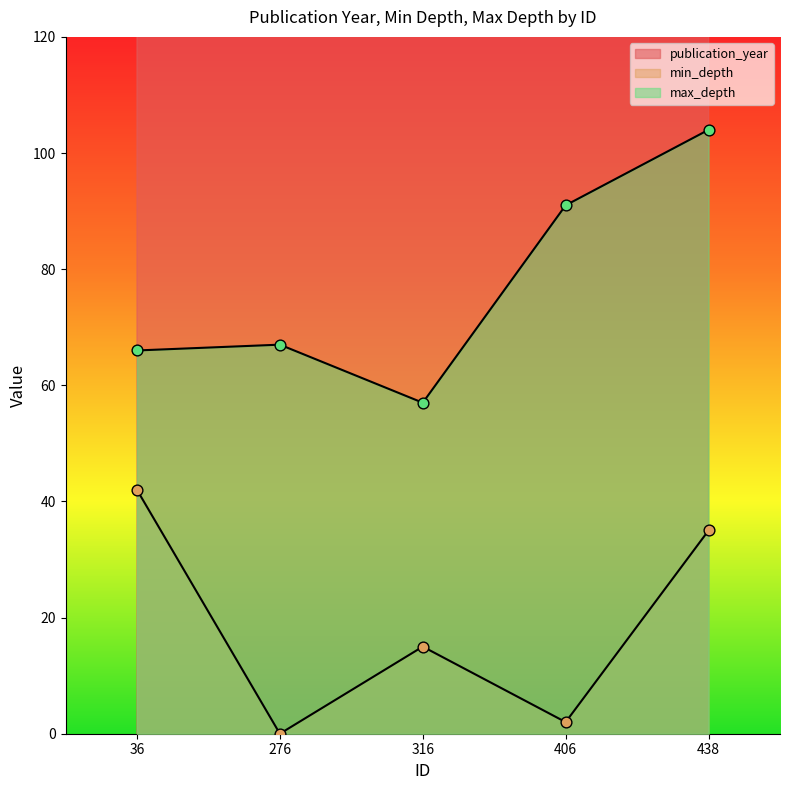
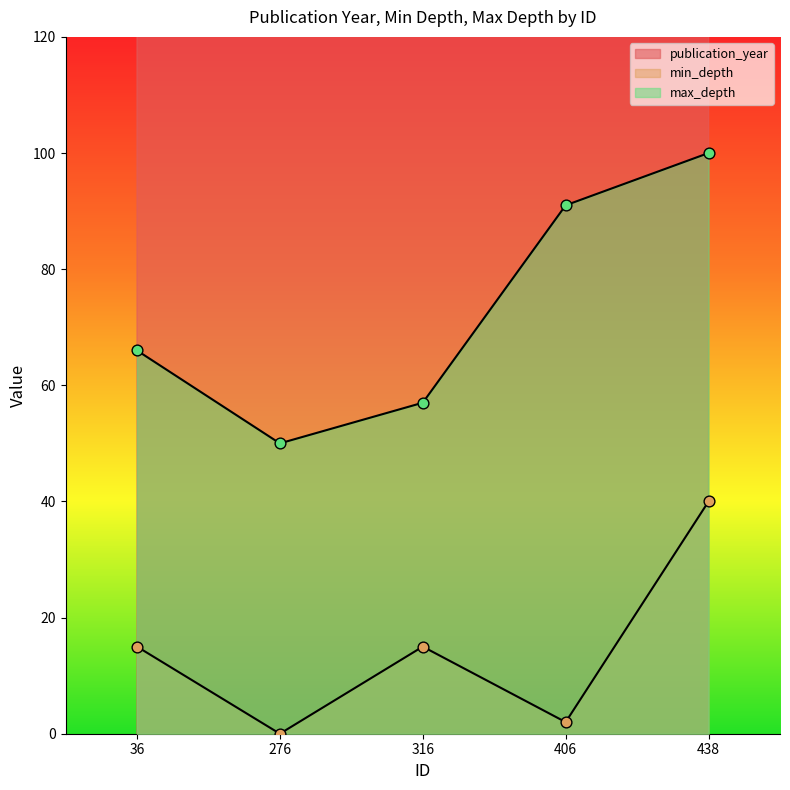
min_depth, 36: 42 -> 15
max_depth, 276: 67 -> 50
min_depth, 438: 35 -> 40
max_depth, 438: 104 -> 100
